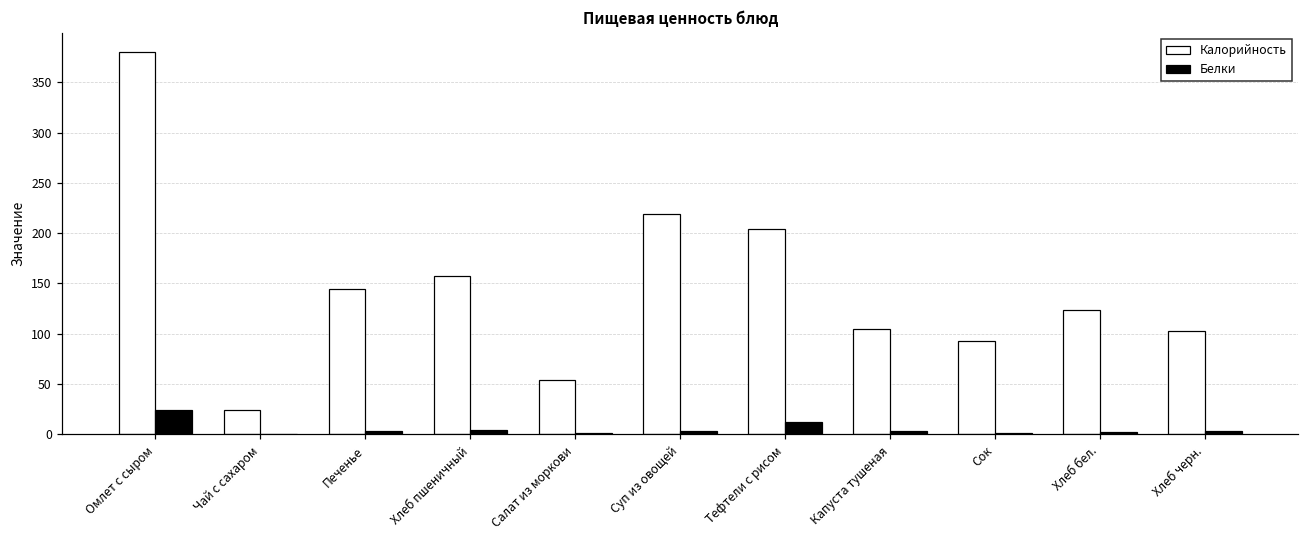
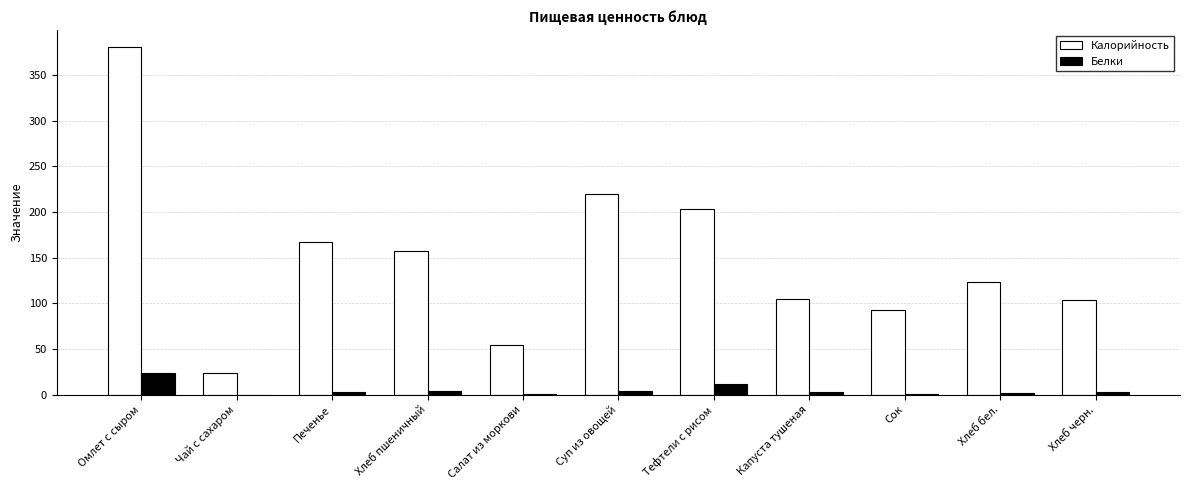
Калорийность, Печенье: 140 -> 170
